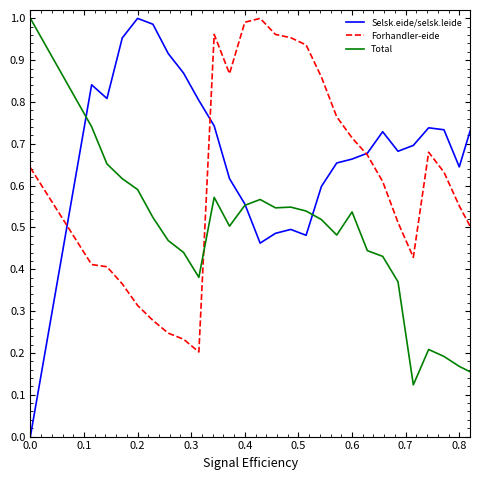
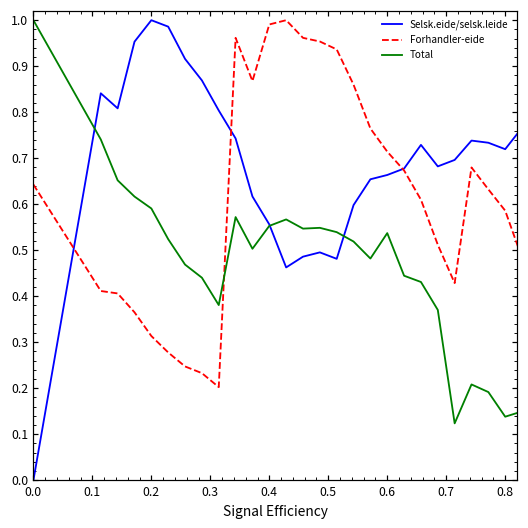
Selsk.eide/selsk.leide, 0.8: 0.64 -> 0.72
Forhandler-eide, 0.8: 0.55 -> 0.59
Total, 0.8: 0.17 -> 0.14
